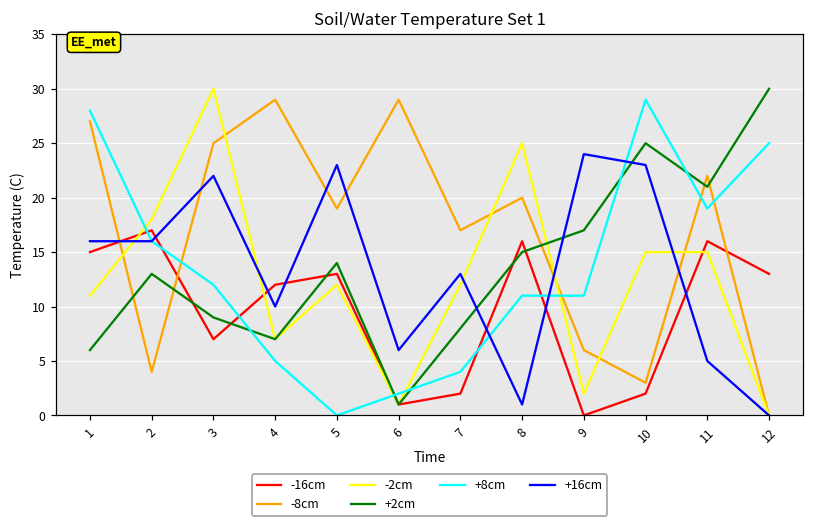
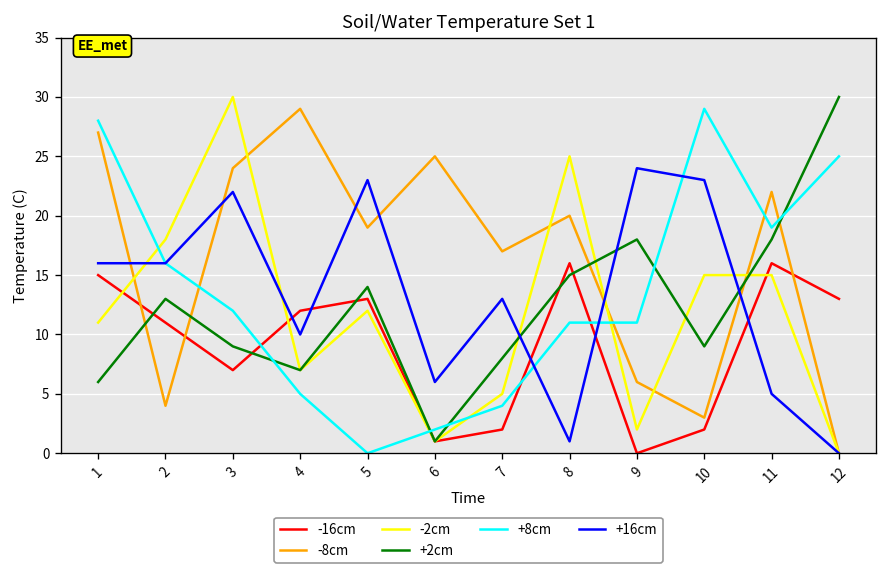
-16cm, 2: 17 -> 11
-8cm, 3: 25 -> 24
-8cm, 6: 29 -> 25
-2cm, 7: 12 -> 5
+2cm, 9: 17 -> 18
+2cm, 10: 25 -> 9
+2cm, 11: 21 -> 18
